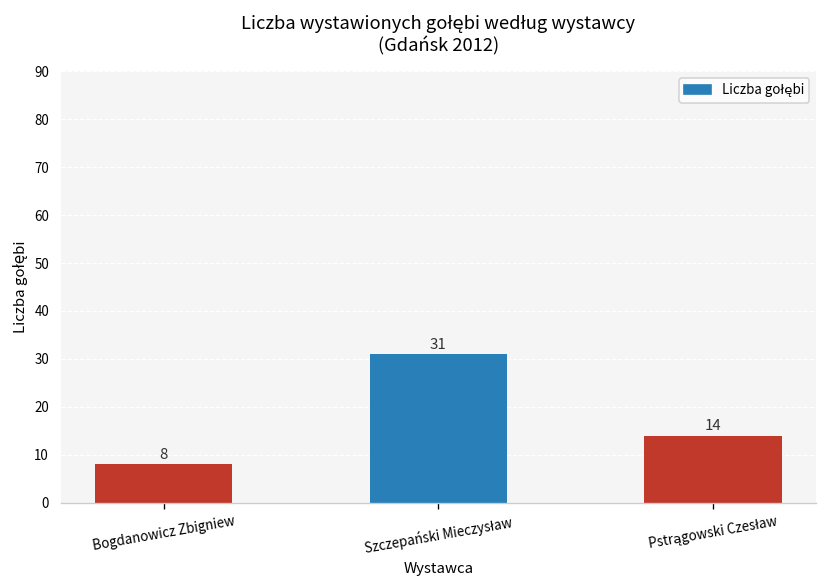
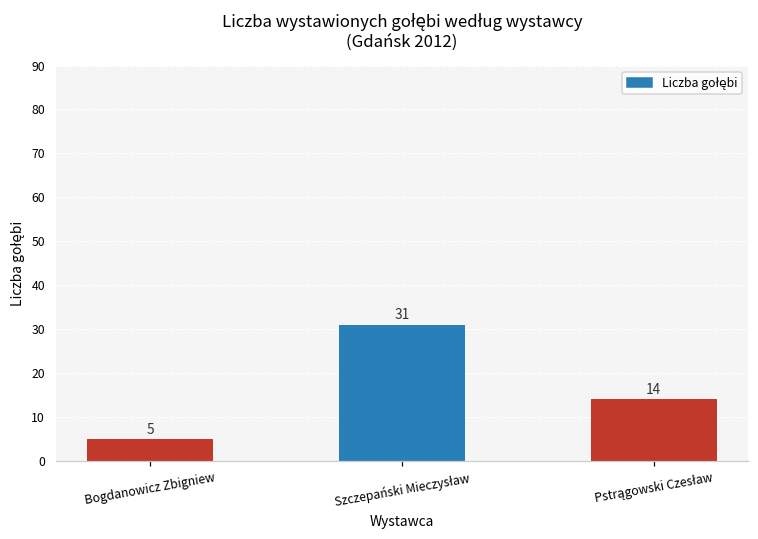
Bogdanowicz Zbigniew: 8 -> 5
